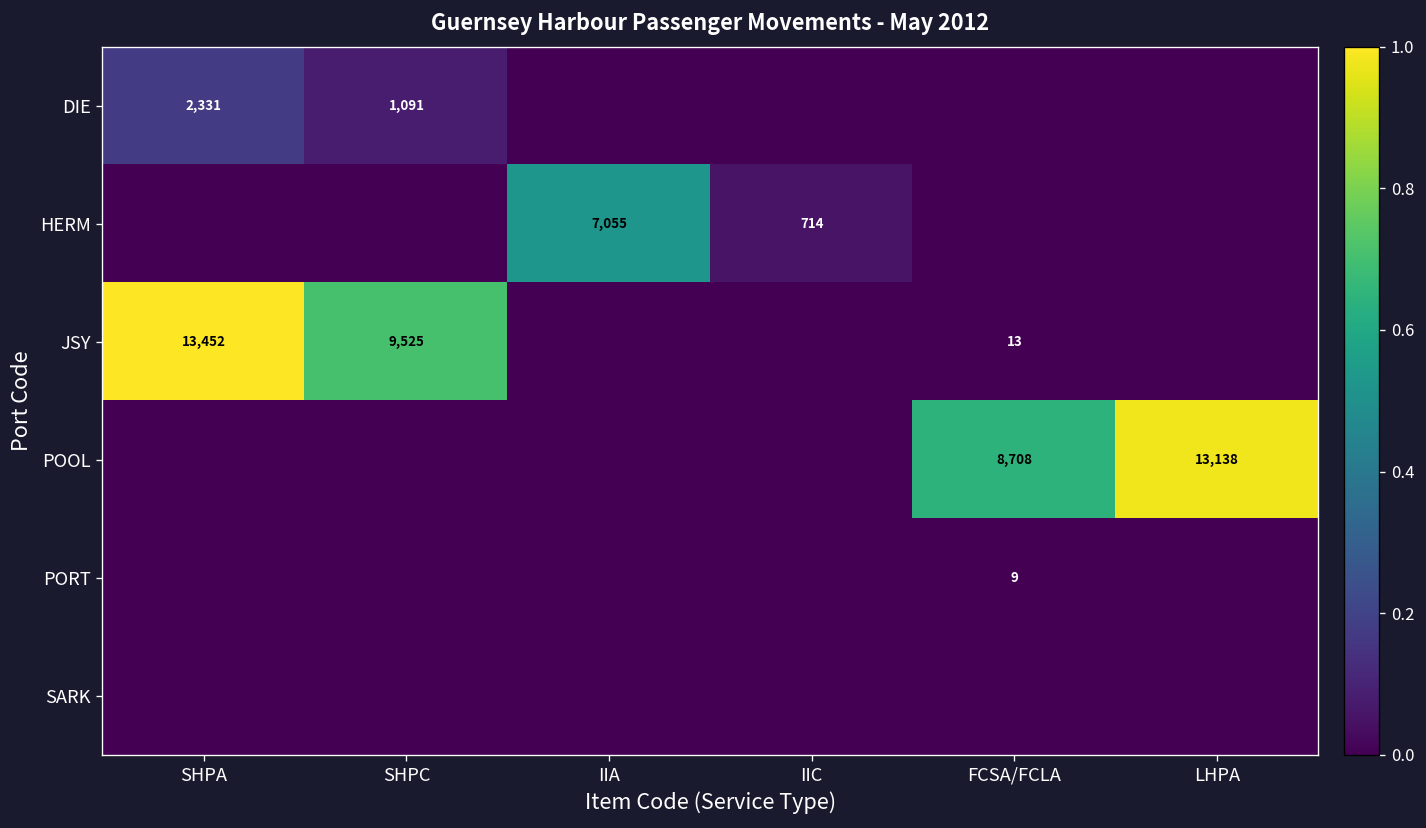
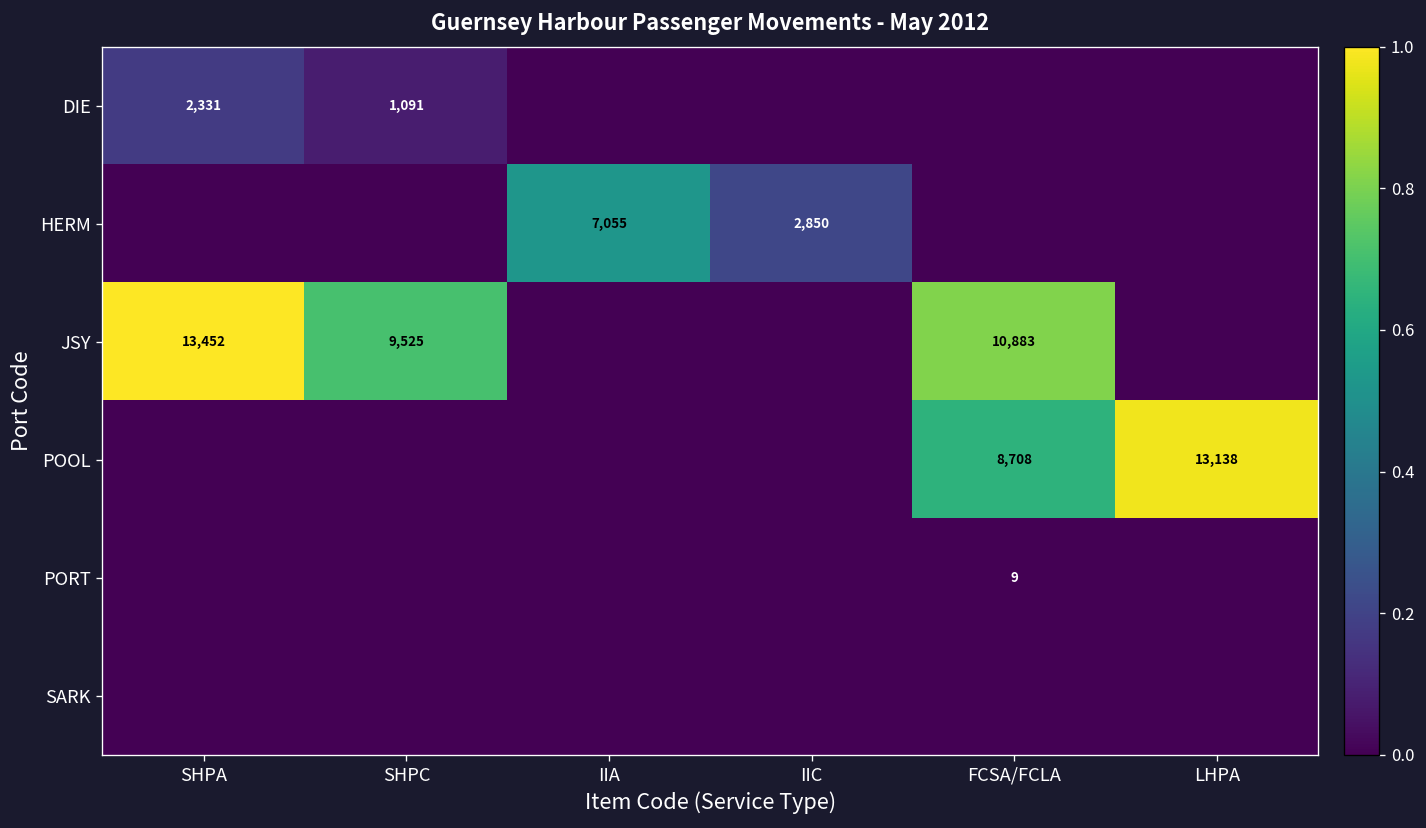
HERM, IIC: 714 -> 2,850
JSY, FCSA/FCLA: 13 -> 10,883
